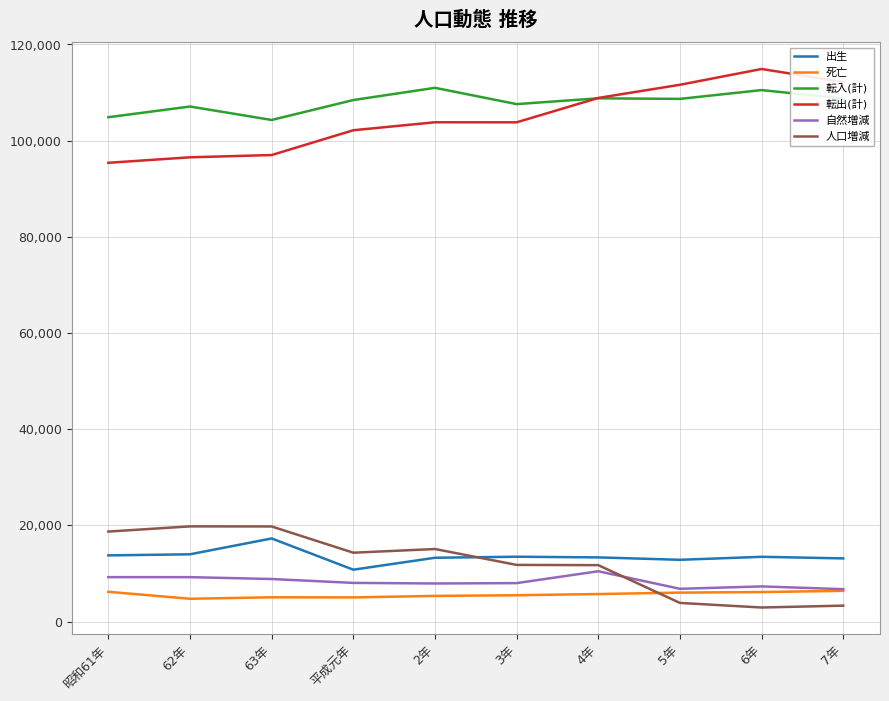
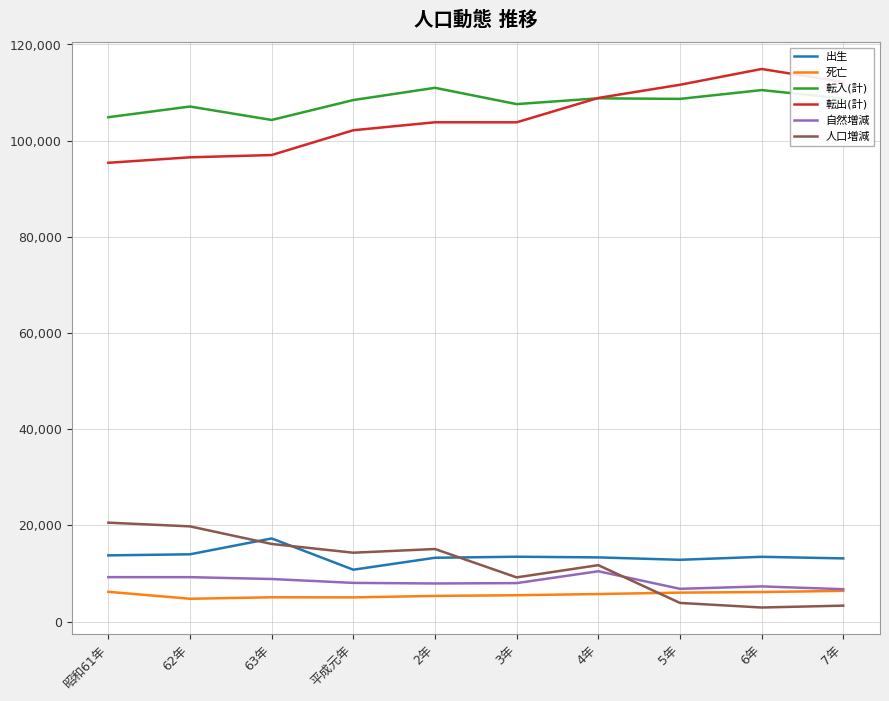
人口増減, 昭和61年: 19,000 -> 21,000
人口増減, 63年: 20,000 -> 16,000
人口増減, 3年: 12,000 -> 9,000
